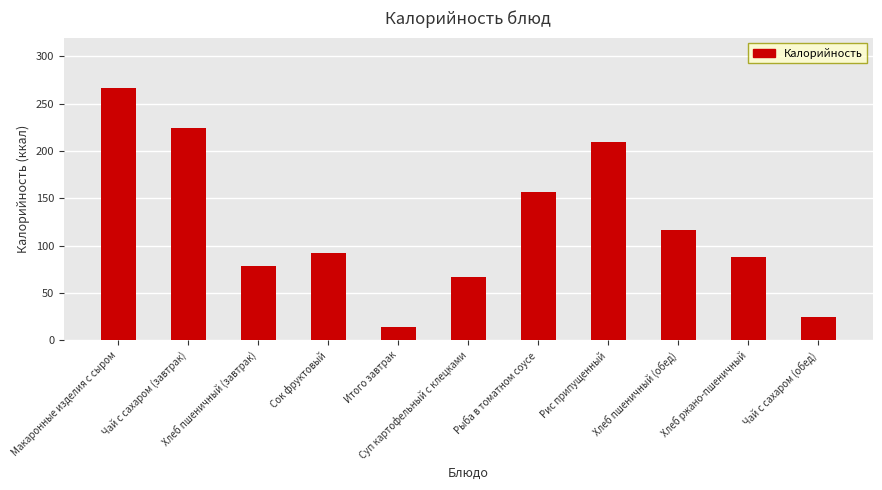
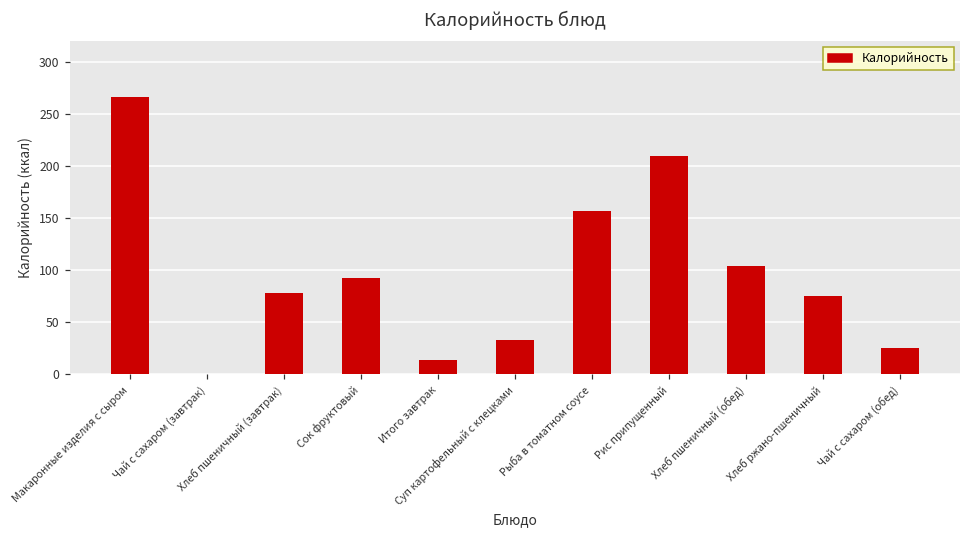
Чай с сахаром (завтрак): 220 -> 0
Суп картофельный с клецками: 70 -> 30
Хлеб пшеничный (обед): 120 -> 100
Хлеб ржано-пшеничный: 90 -> 80
